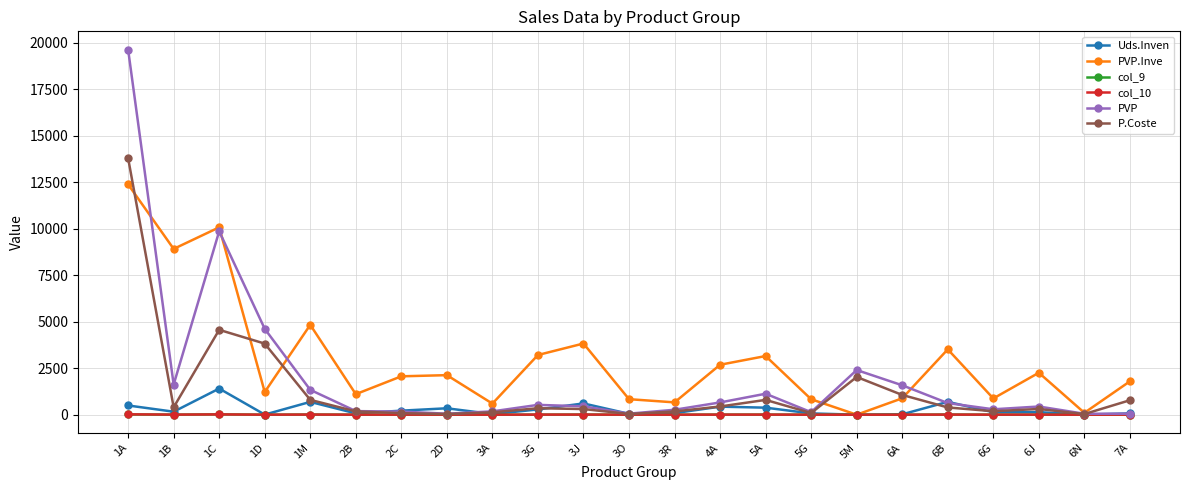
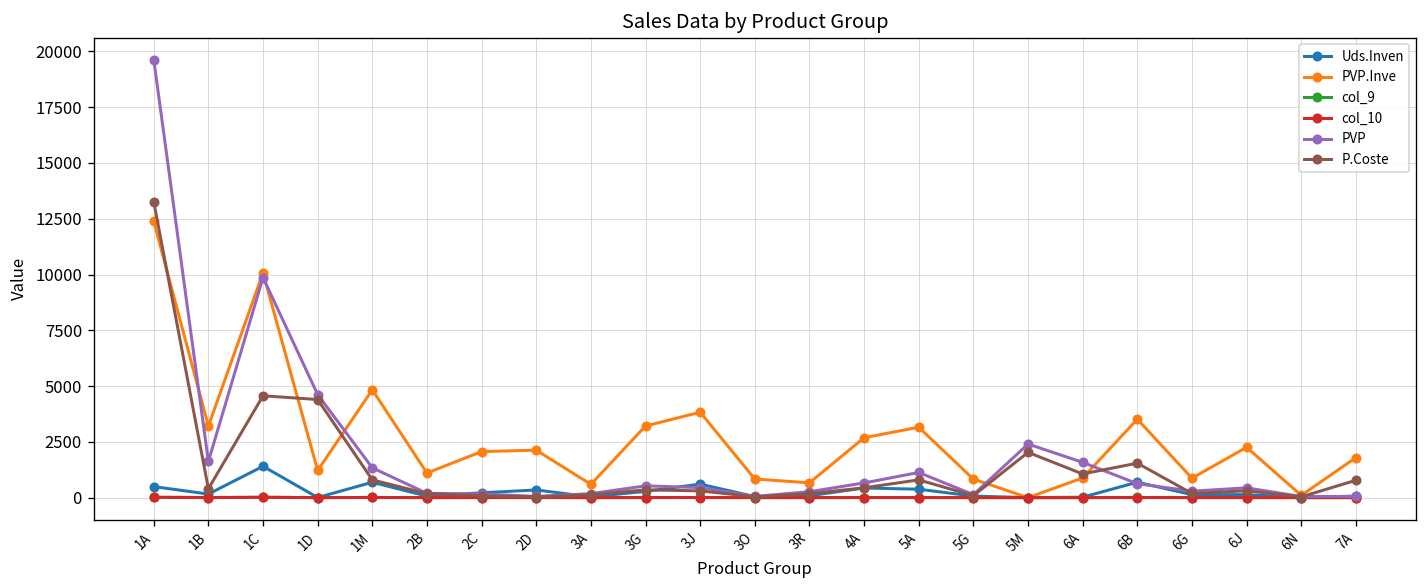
P.Coste, 1A: 13800 -> 13300
PVP.Inve, 1B: 8900 -> 3200
P.Coste, 1D: 3800 -> 4400
P.Coste, 6B: 400 -> 1500
